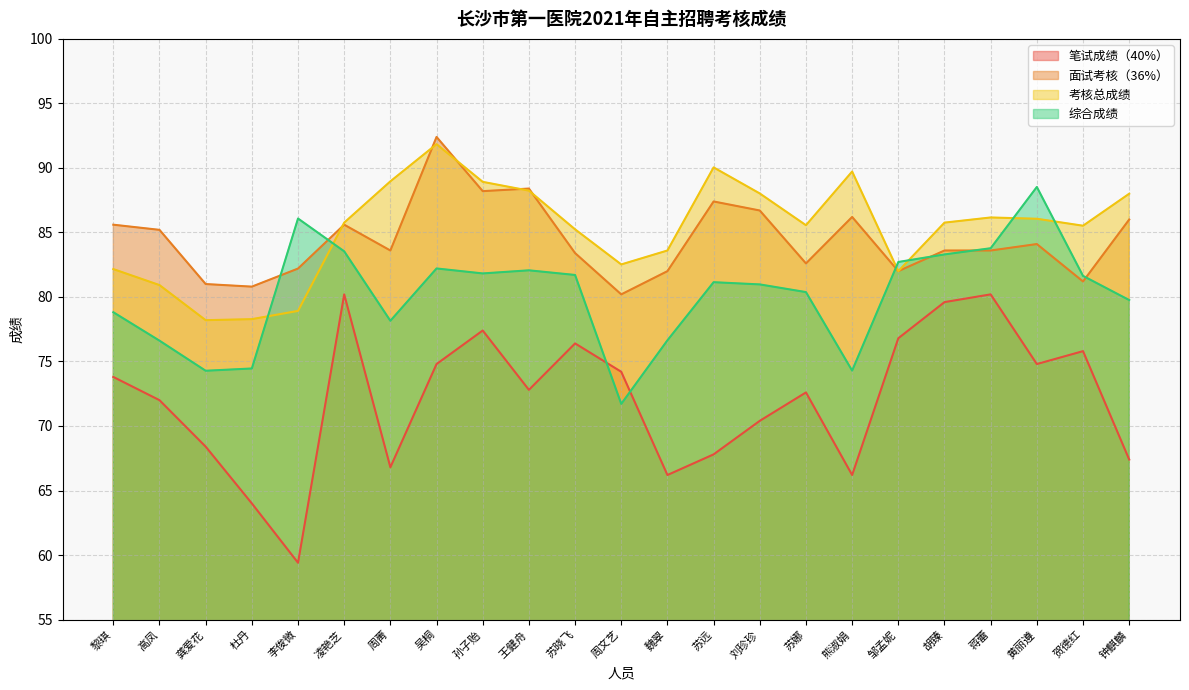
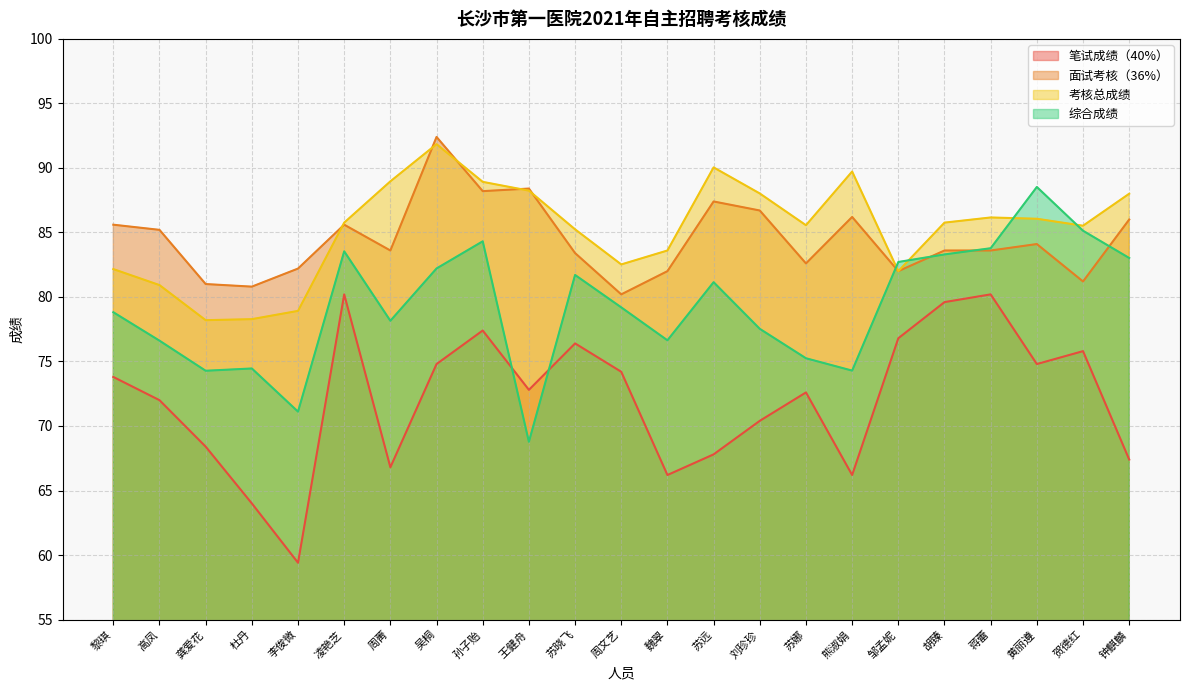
综合成绩, 李俊微: 86.1 -> 71.1
综合成绩, 孙子贻: 81.8 -> 84.3
综合成绩, 王健舟: 82.1 -> 68.8
综合成绩, 周文艺: 71.7 -> 79.2
综合成绩, 刘珍珍: 81.0 -> 77.5
综合成绩, 苏娜: 80.4 -> 75.2
综合成绩, 贺德红: 81.6 -> 85.1
综合成绩, 钟麒麟: 79.8 -> 83.0
